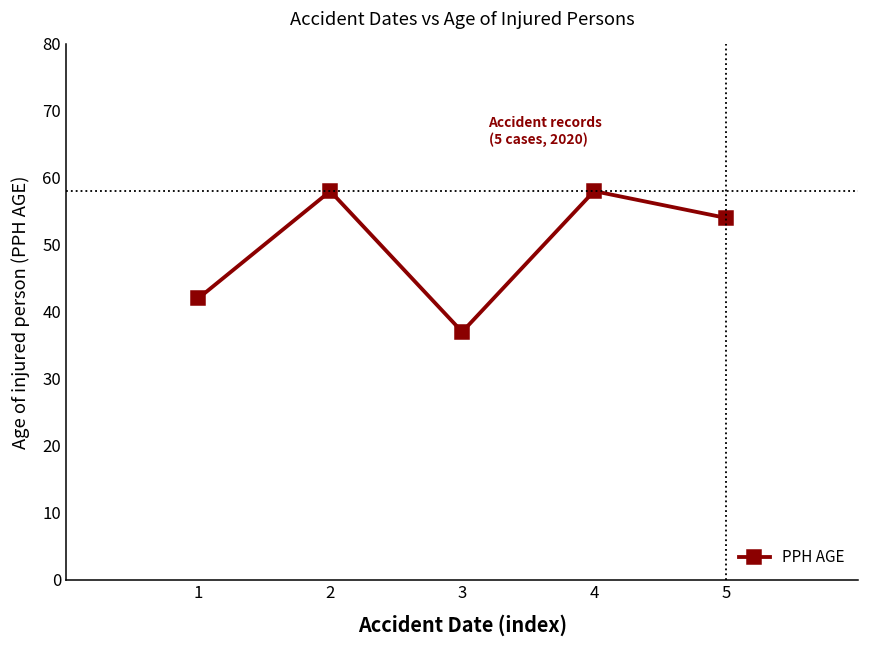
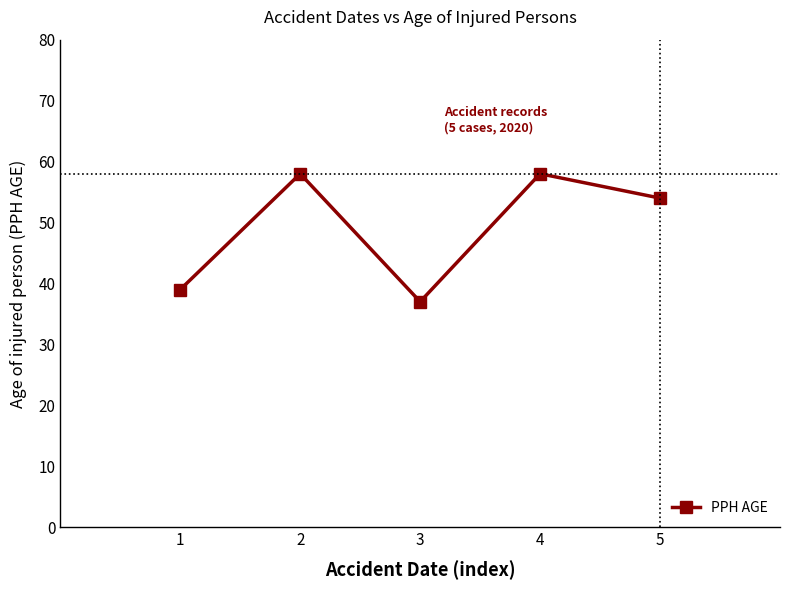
1: 42 -> 39
